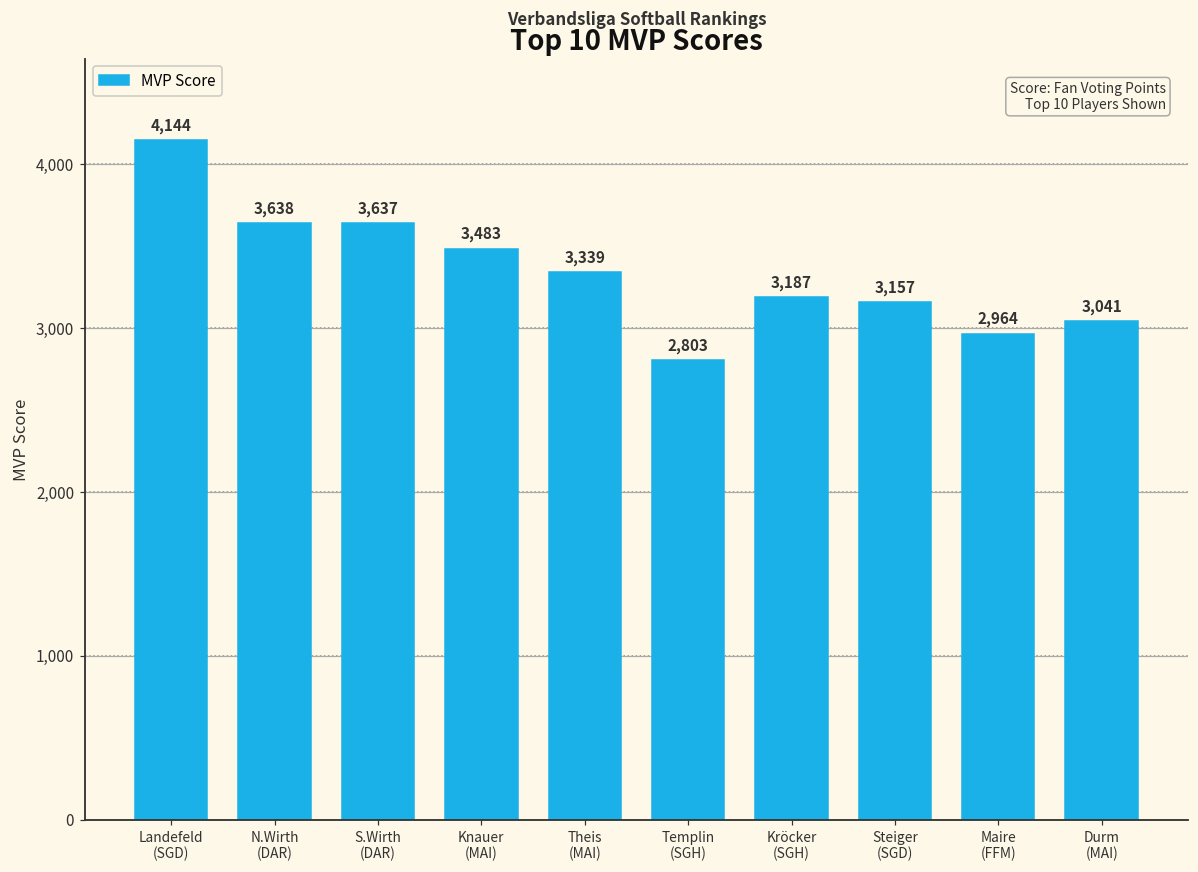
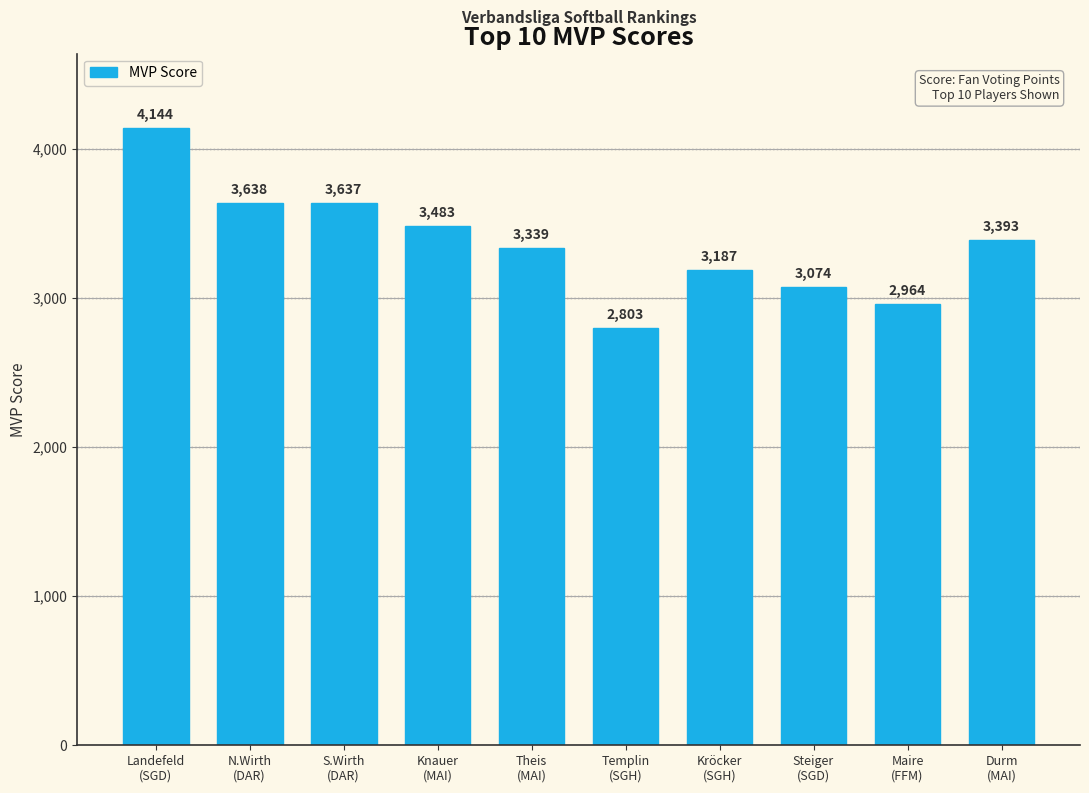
Steiger (SGD): 3,157 -> 3,074
Durm (MAI): 3,041 -> 3,393
